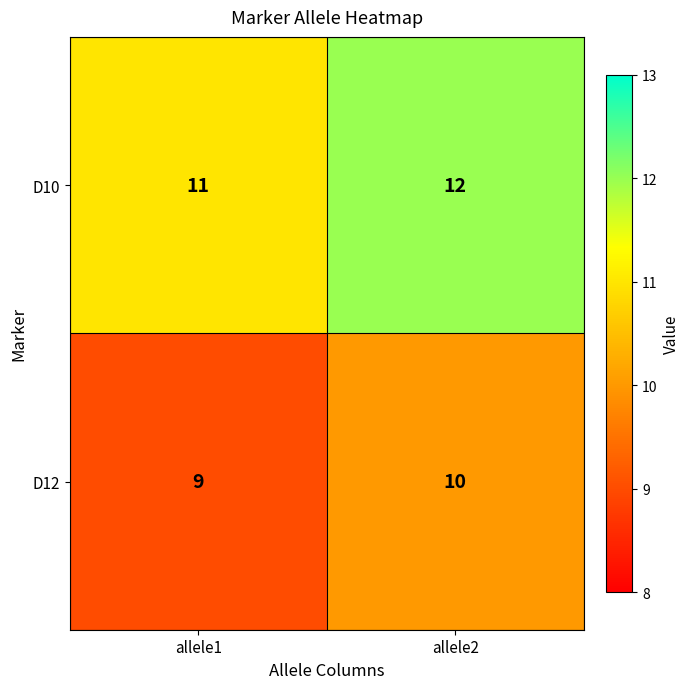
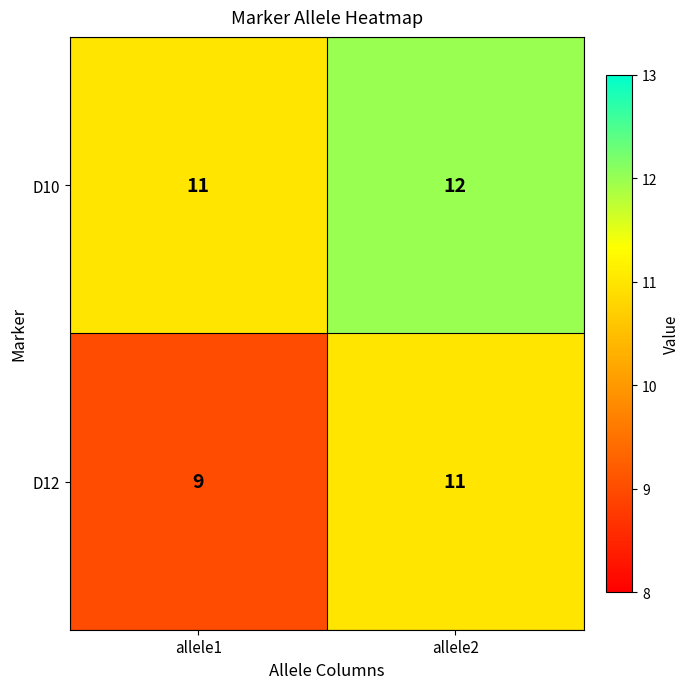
D12, allele2: 10 -> 11
